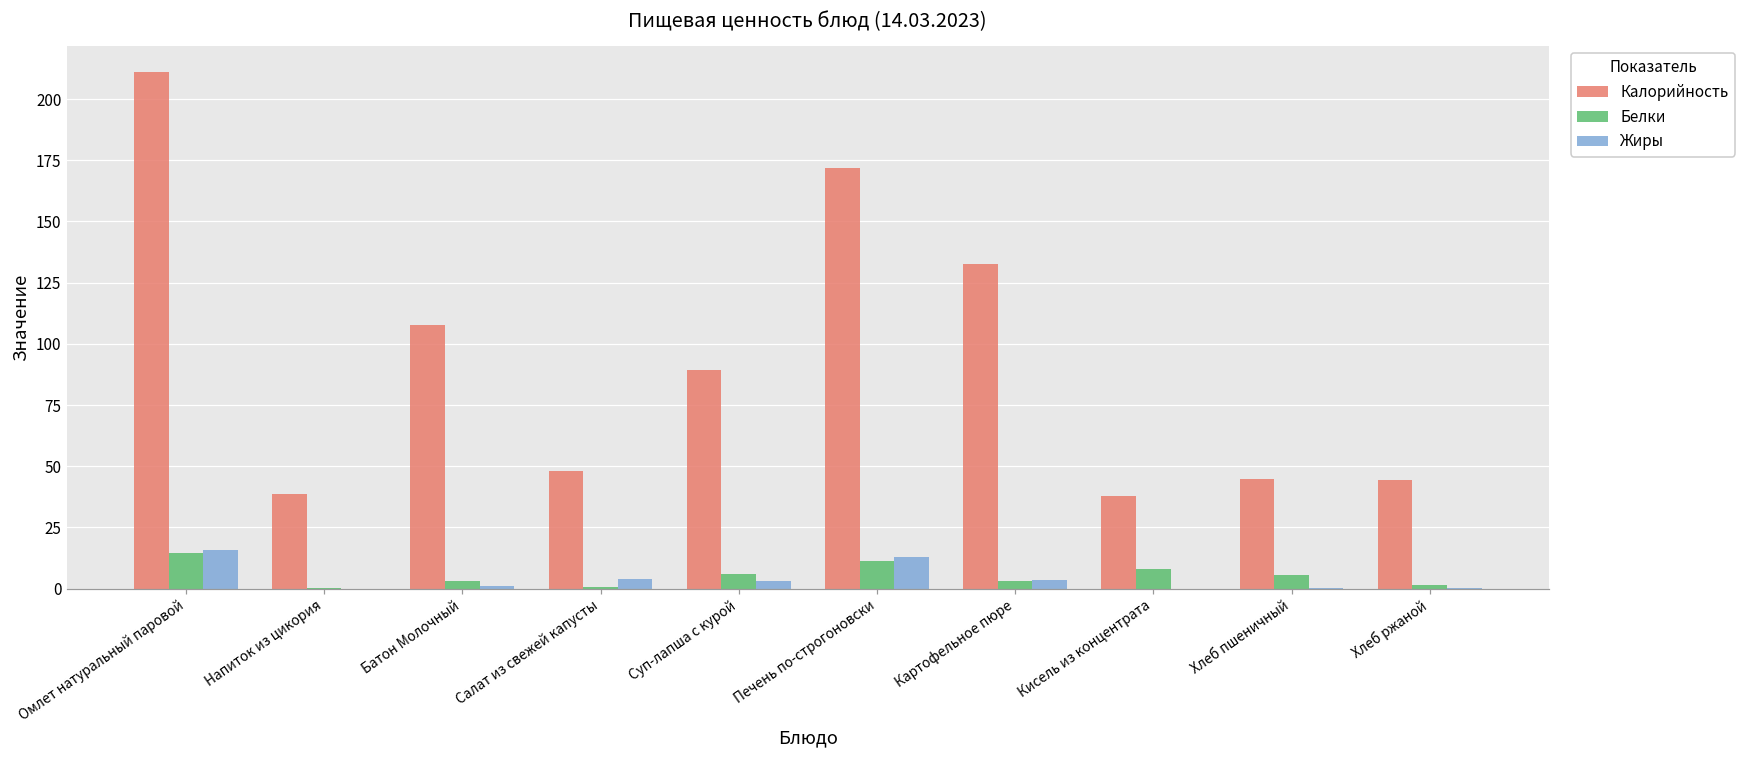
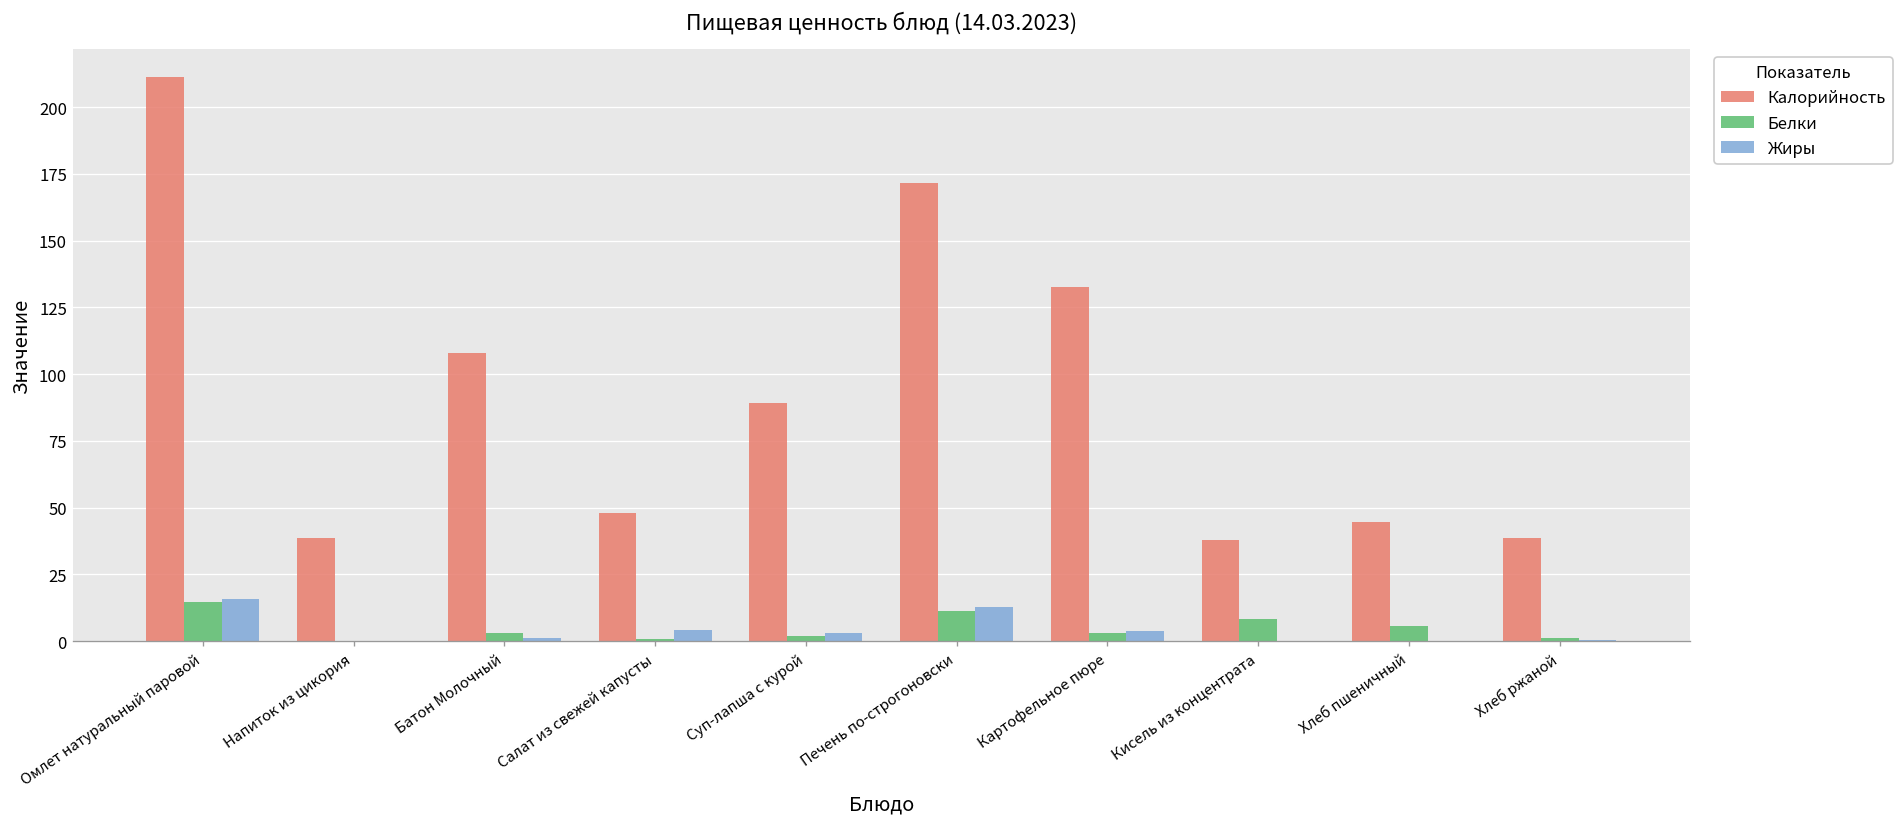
Белки, Суп-лапша с курой: 6 -> 2
Калорийность, Хлеб ржаной: 44 -> 39
